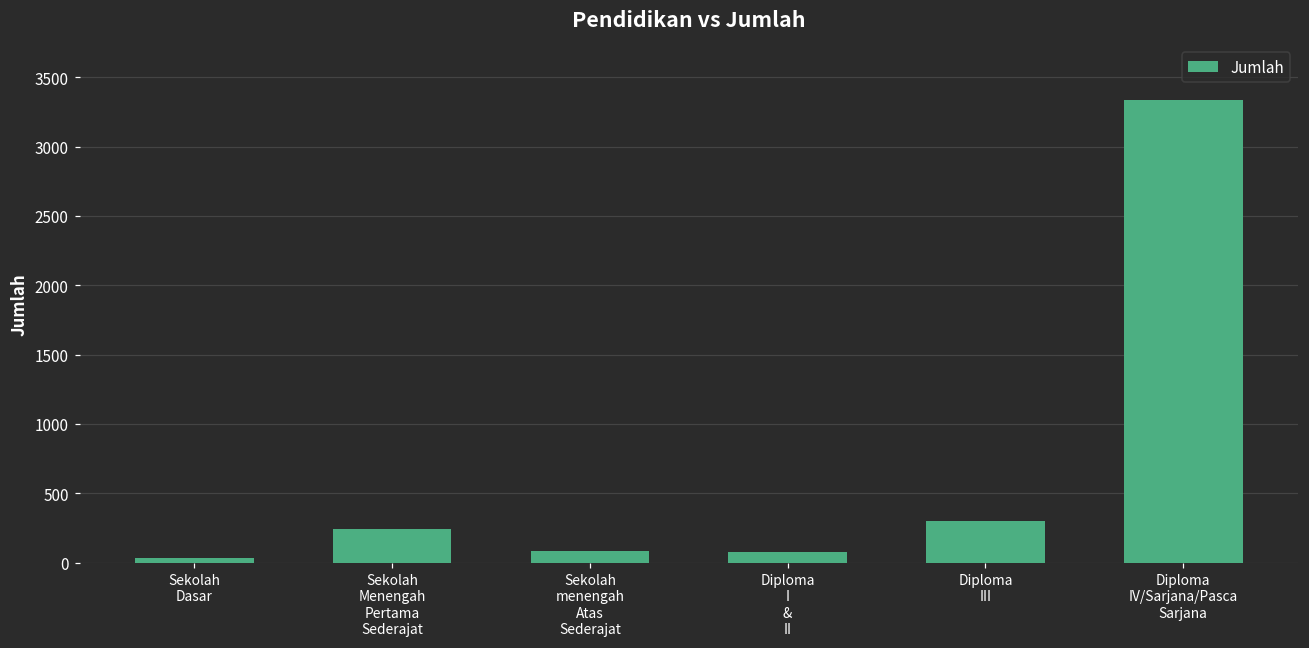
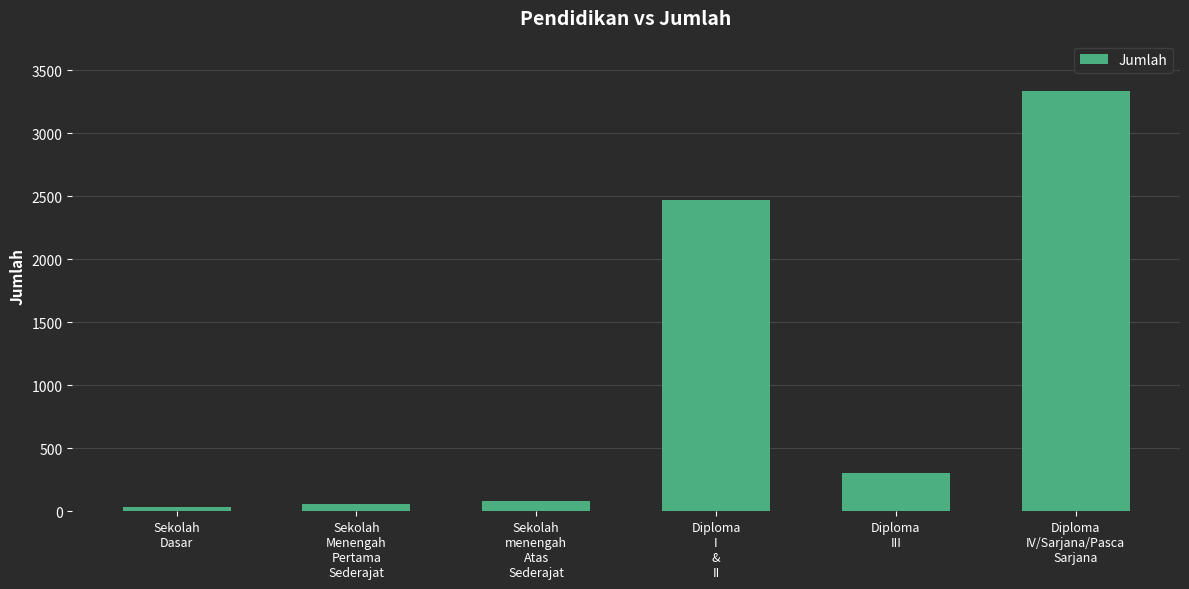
Sekolah Menengah Pertama Sederajat: 240 -> 60
Diploma I & II: 80 -> 2470
